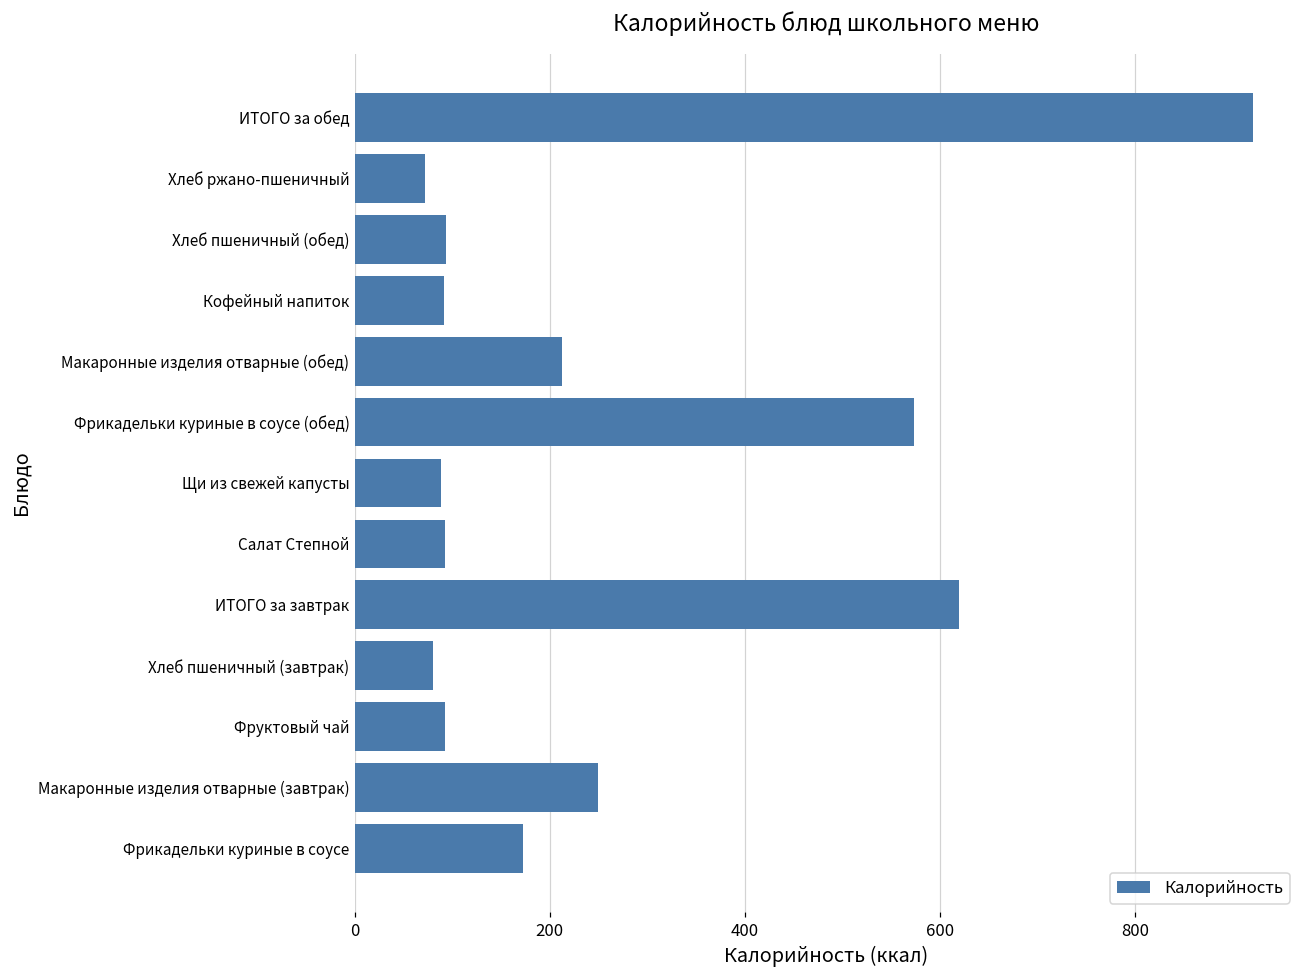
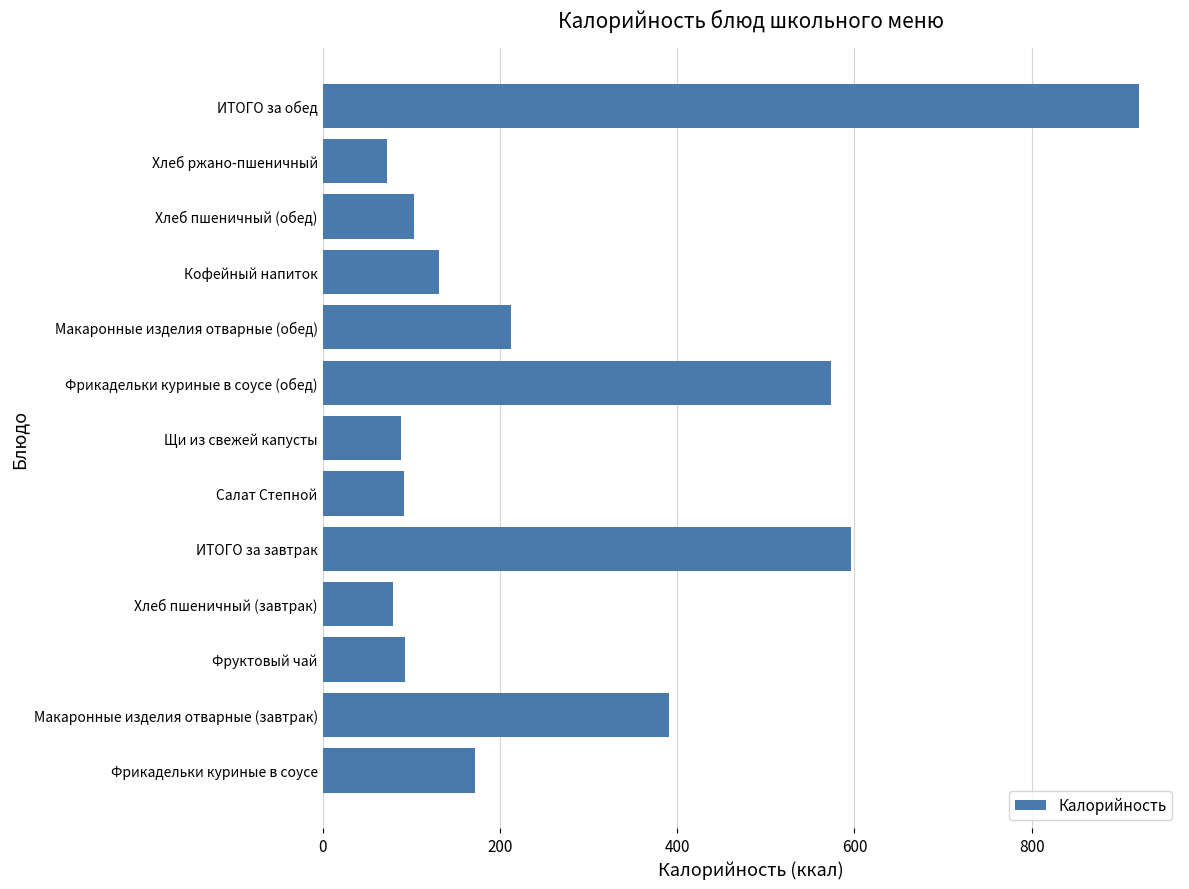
Хлеб пшеничный (обед): 90 -> 100
Кофейный напиток: 90 -> 130
ИТОГО за завтрак: 620 -> 600
Макаронные изделия отварные (завтрак): 250 -> 390
